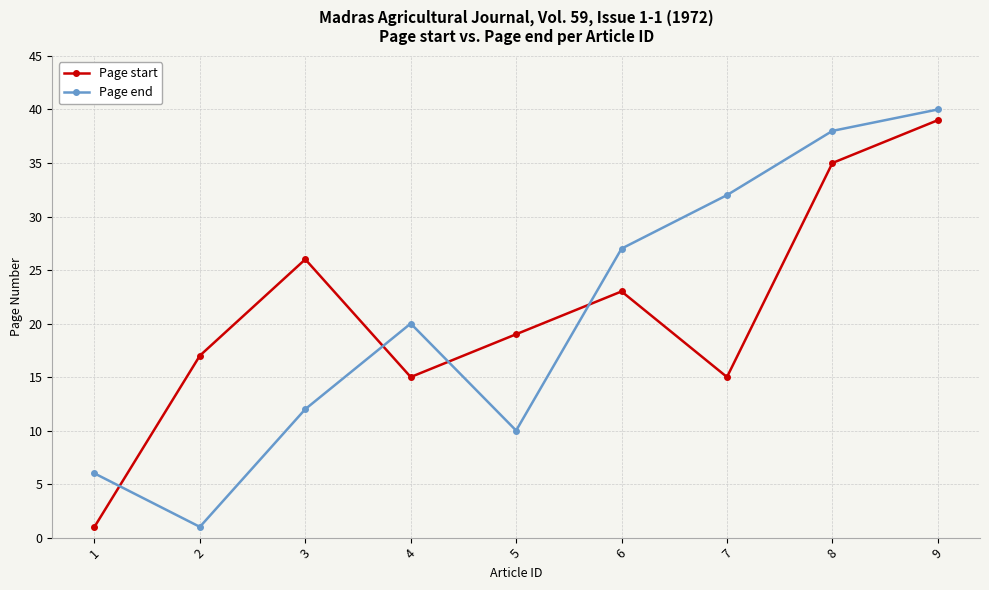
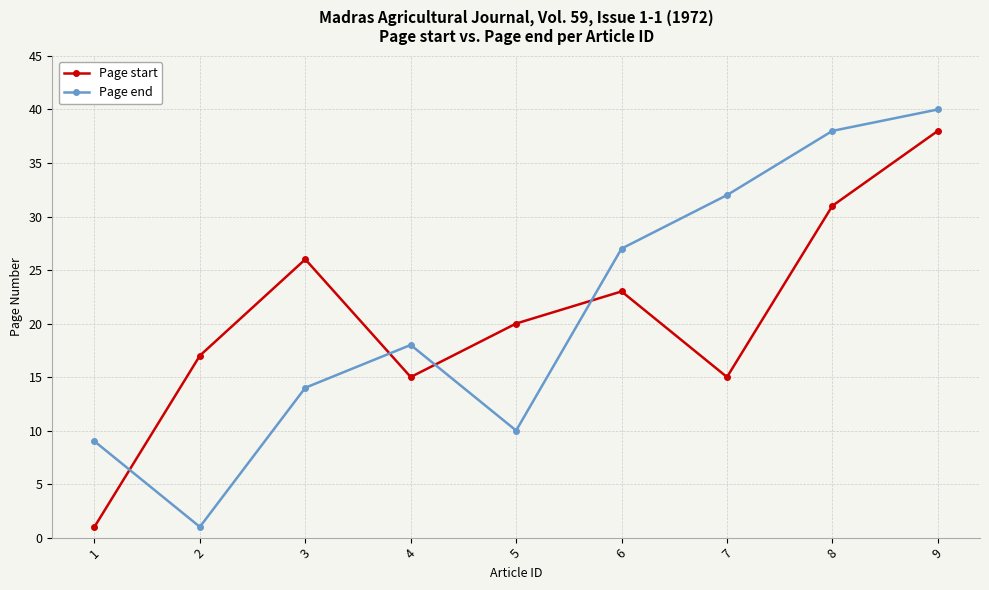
Page end, 1: 6 -> 9
Page end, 3: 12 -> 14
Page end, 4: 20 -> 18
Page start, 5: 19 -> 20
Page start, 8: 35 -> 31
Page start, 9: 39 -> 38
